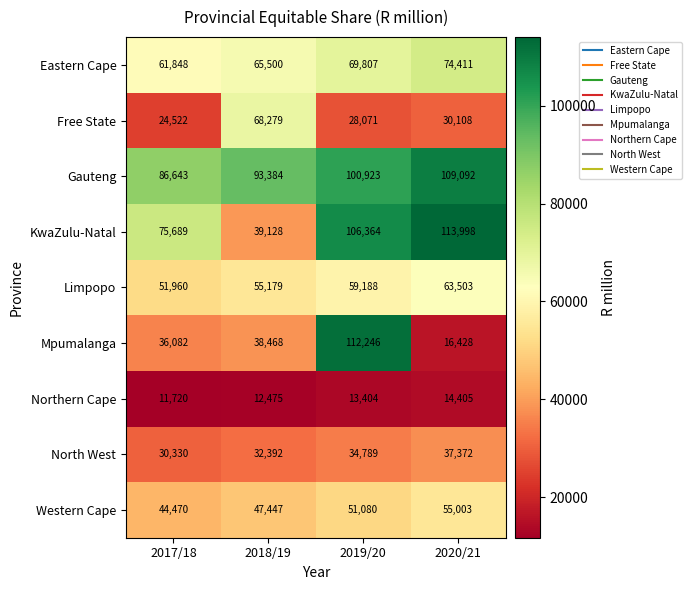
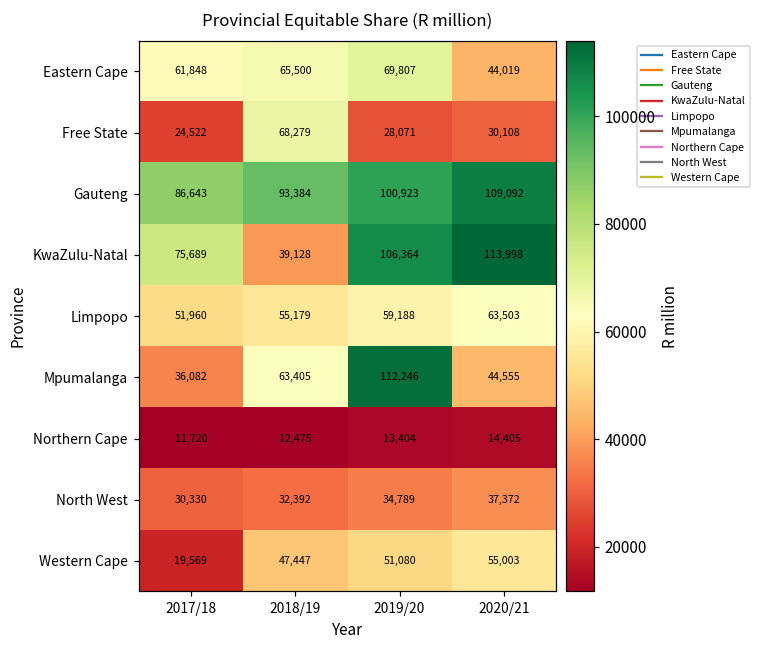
Eastern Cape, 2020/21: 74,411 -> 44,019
Mpumalanga, 2018/19: 38,468 -> 63,405
Mpumalanga, 2020/21: 16,428 -> 44,555
Western Cape, 2017/18: 44,470 -> 19,569
